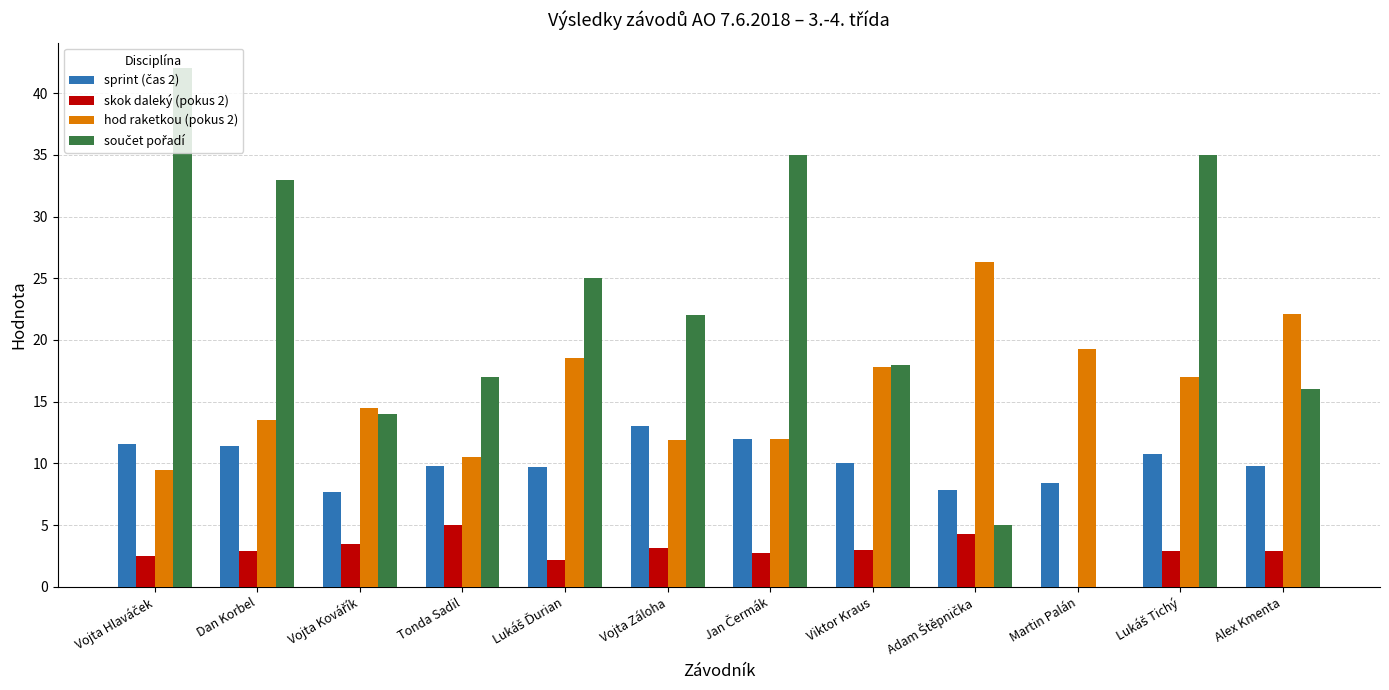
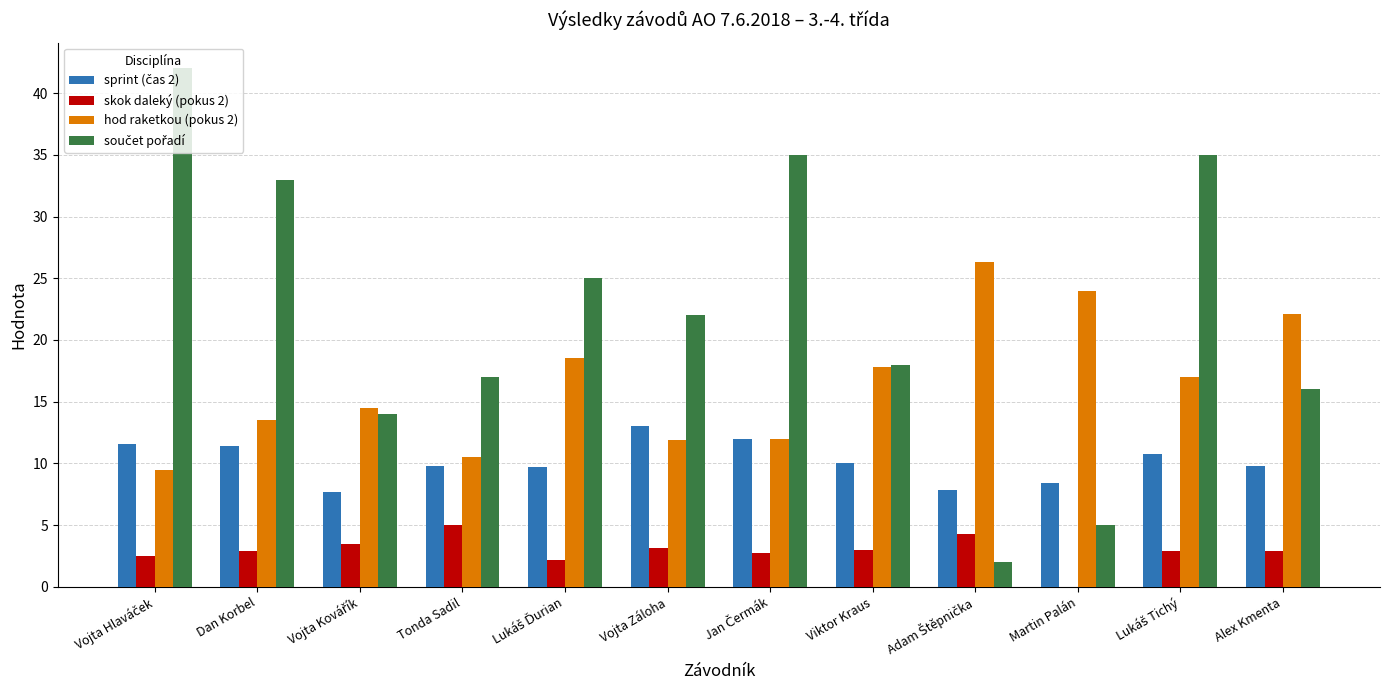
součet pořadí, Adam Štěpnička: 5 -> 2
hod raketkou (pokus 2), Martin Palán: 19.3 -> 24.0
součet pořadí, Martin Palán: 0 -> 5
